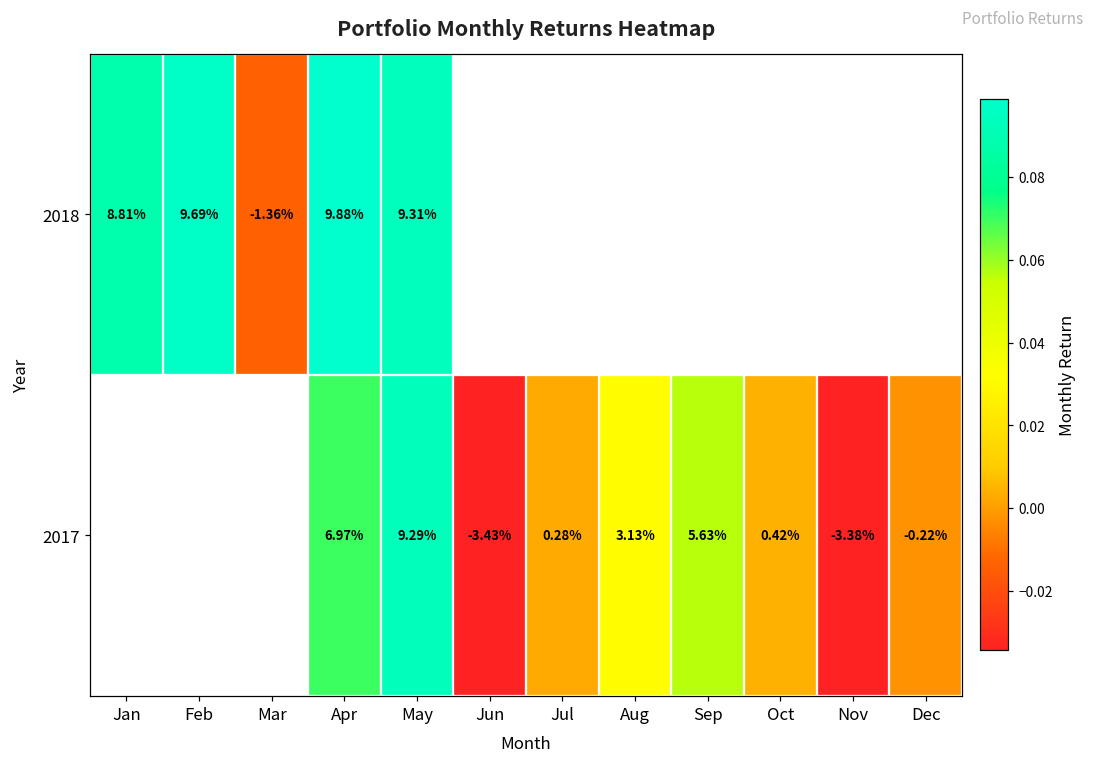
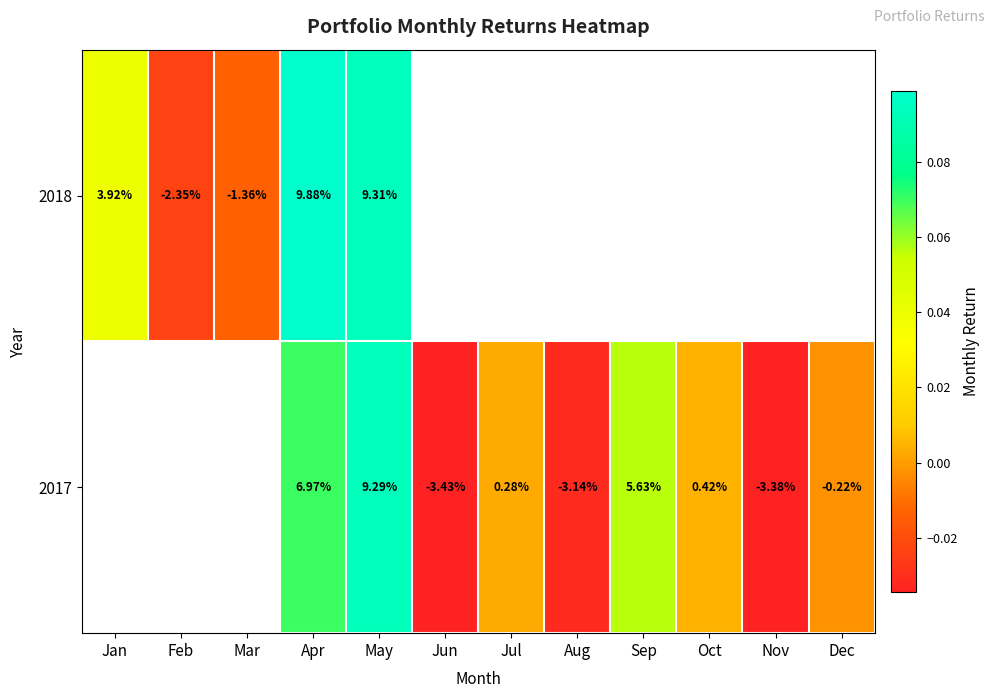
2018, Jan: 8.81% -> 3.92%
2018, Feb: 9.69% -> -2.35%
2017, Aug: 3.13% -> -3.14%
